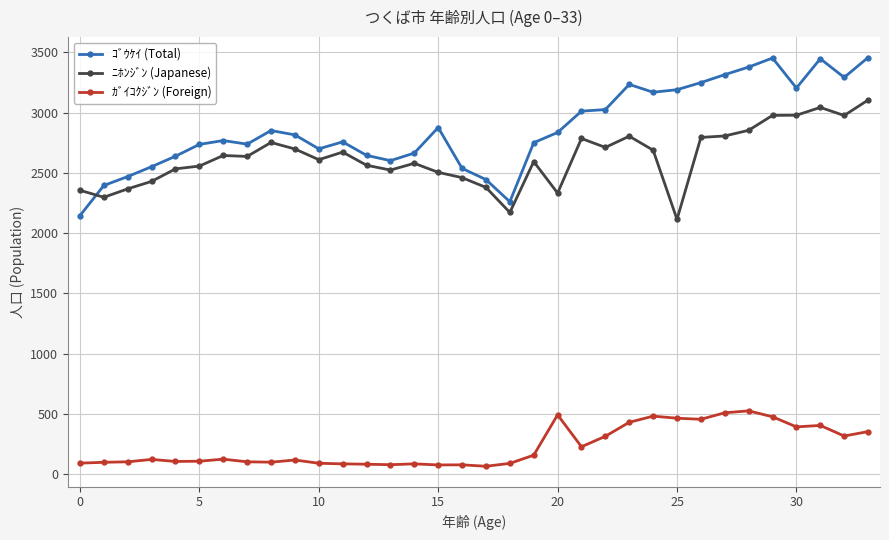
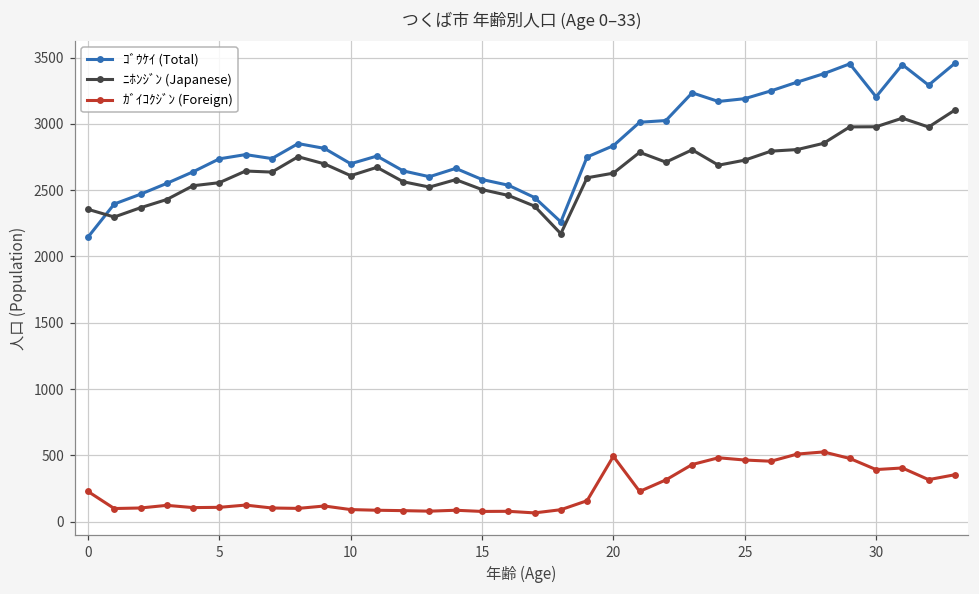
ｶﾞｲｺｸｼﾞﾝ (Foreign), 0: 90 -> 230
ｺﾞｳｹｲ (Total), 15: 2880 -> 2580
ﾆﾎﾝｼﾞﾝ (Japanese), 20: 2330 -> 2630
ﾆﾎﾝｼﾞﾝ (Japanese), 25: 2120 -> 2730
